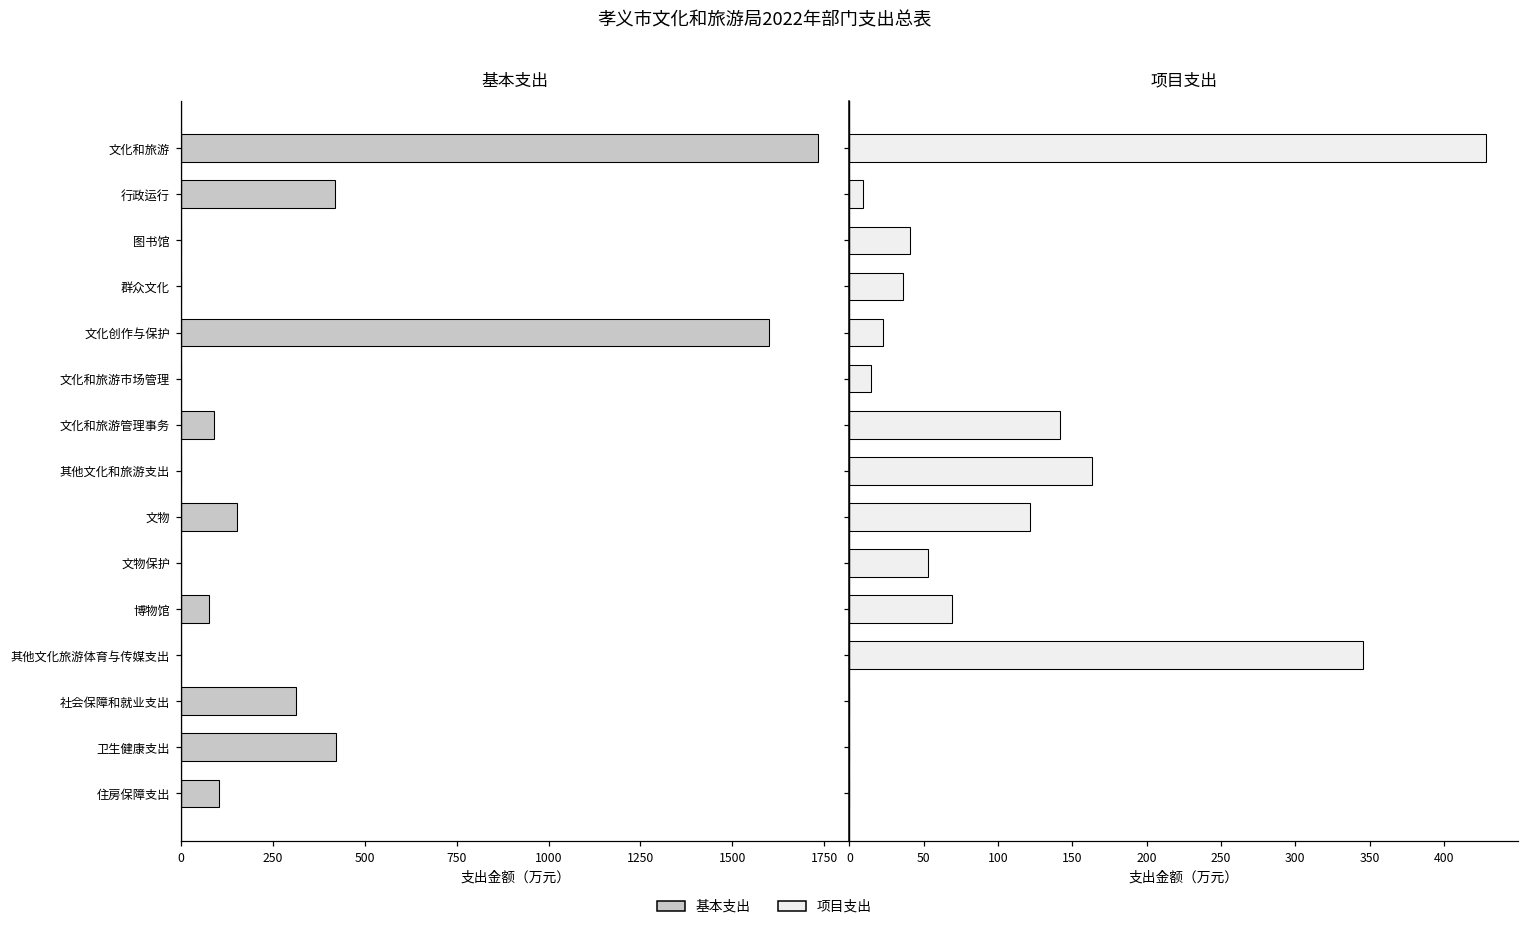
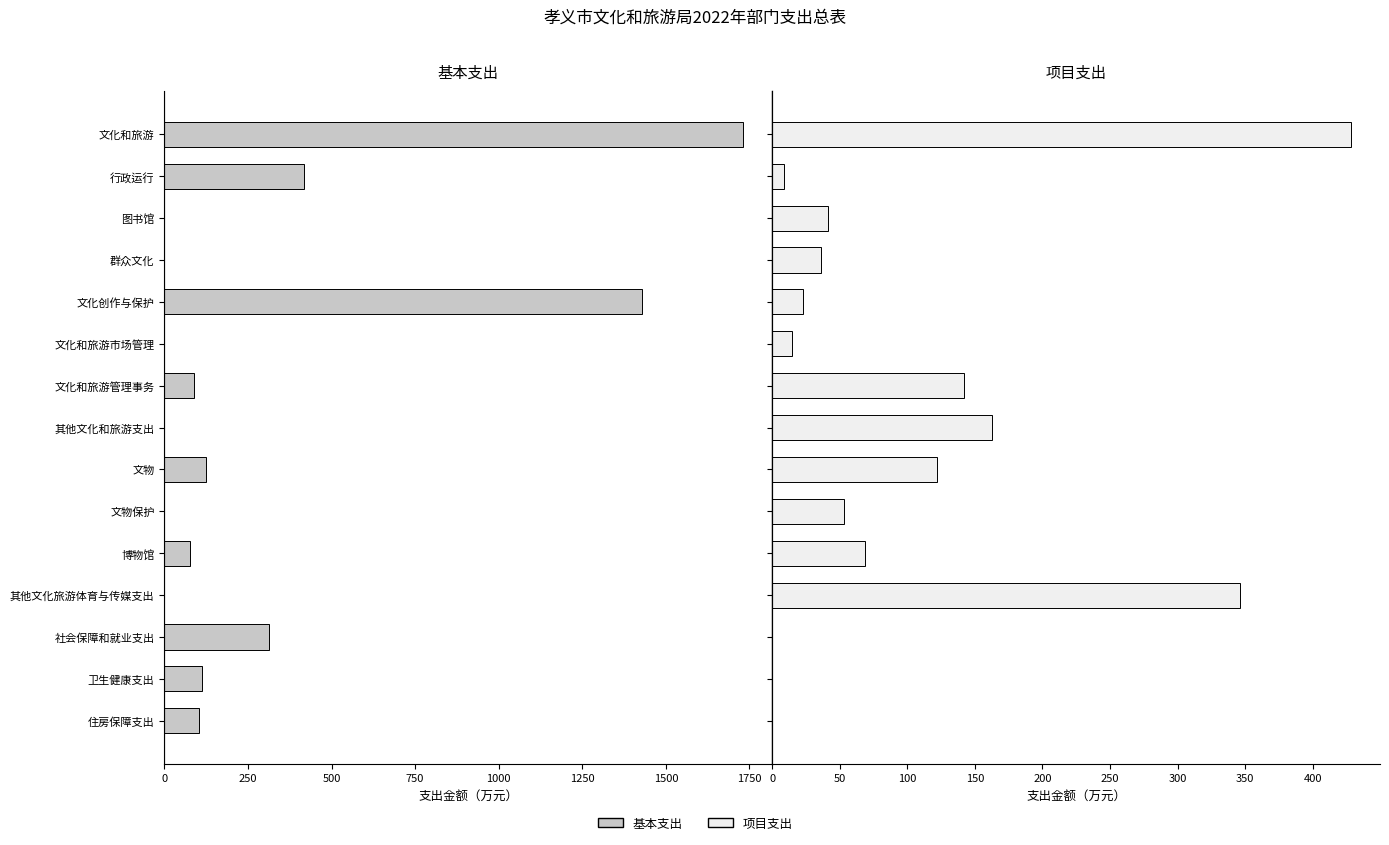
基本支出, 文化创作与保护: 1600 -> 1430
基本支出, 文物: 150 -> 120
基本支出, 卫生健康支出: 420 -> 110
